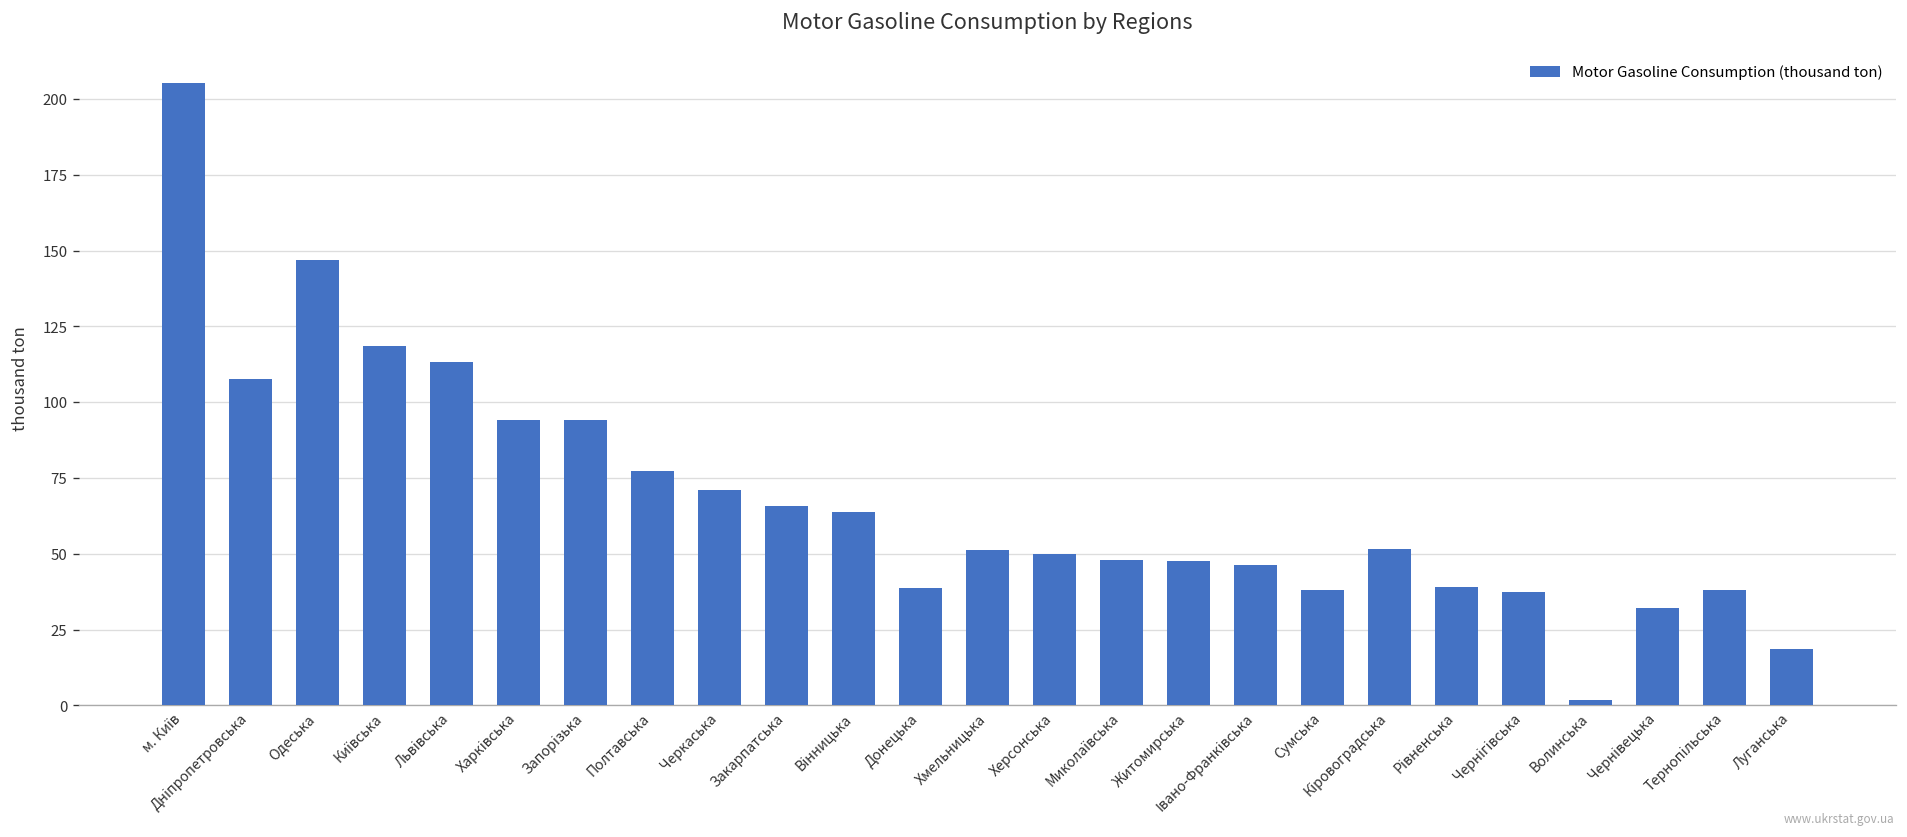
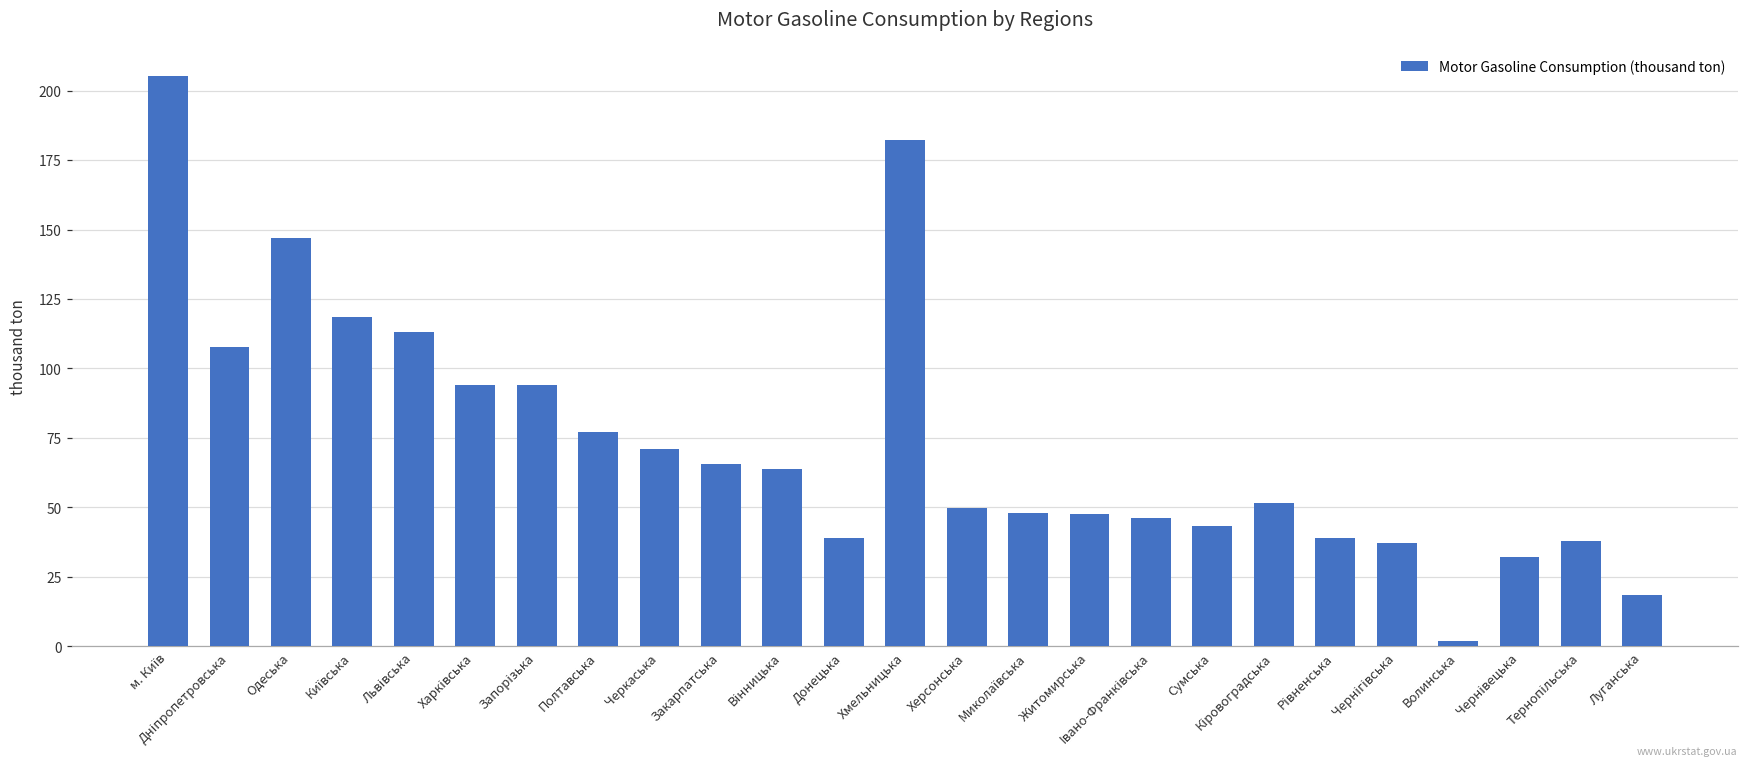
Хмельницька: 51 -> 182
Сумська: 38 -> 43
